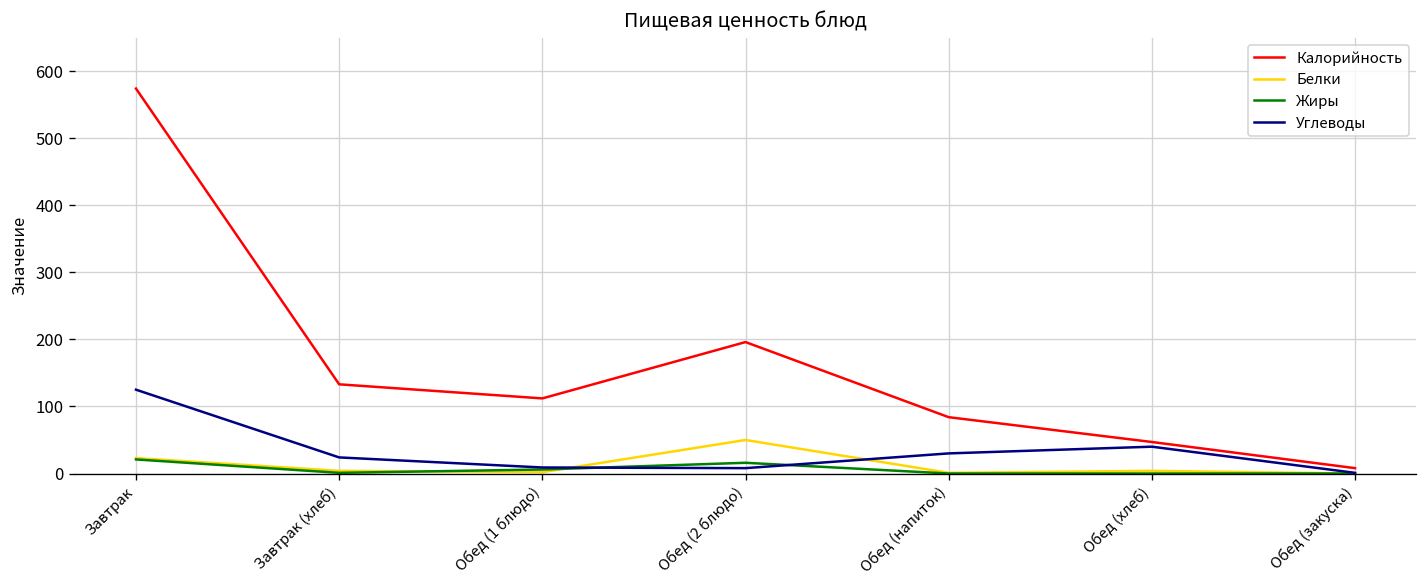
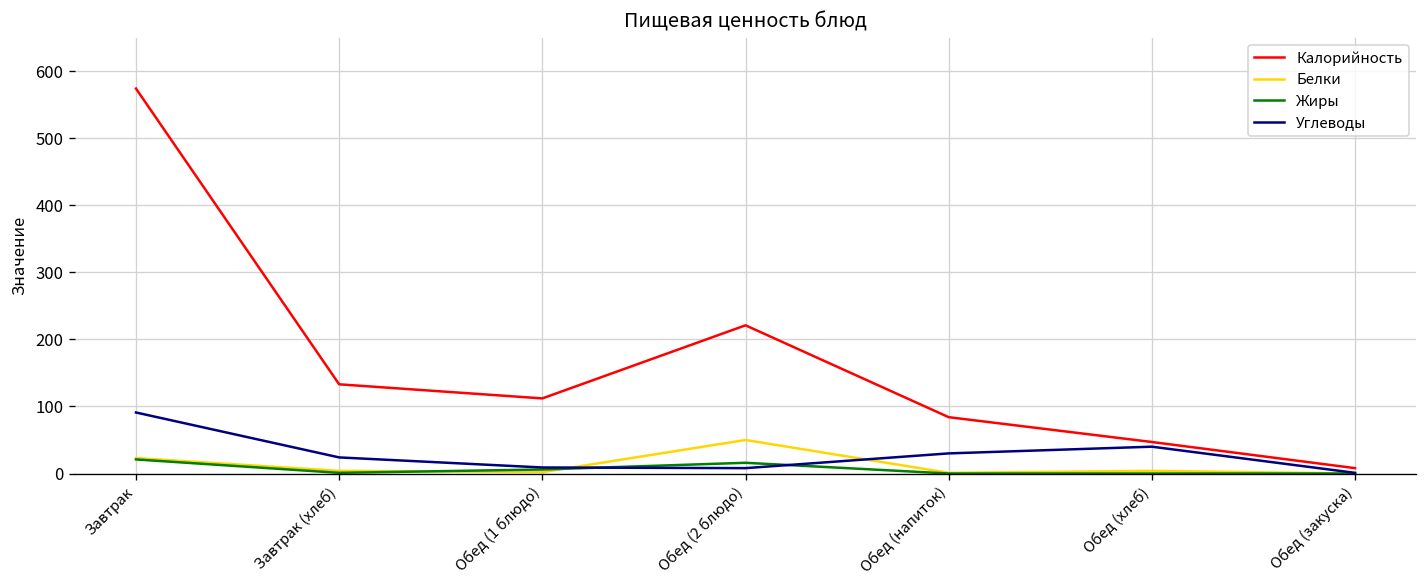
Углеводы, Завтрак: 130 -> 90
Калорийность, Обед (2 блюдо): 200 -> 220
